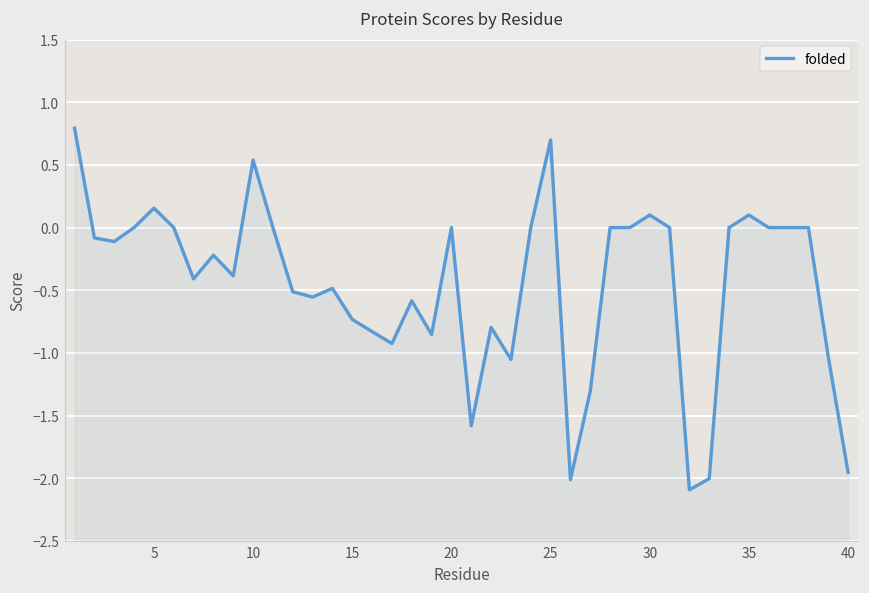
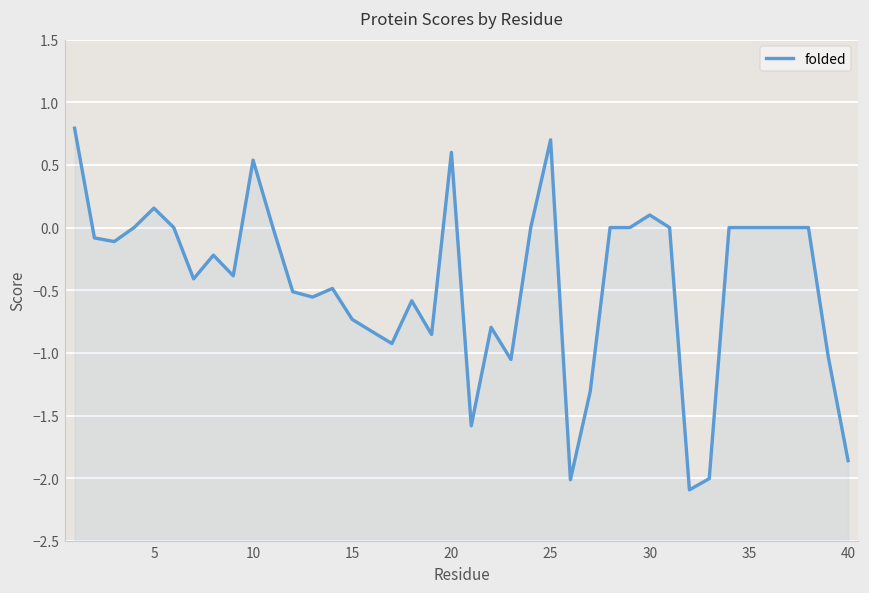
20: 0.0 -> 0.6
35: 0.1 -> 0.0
40: -1.95 -> -1.86
